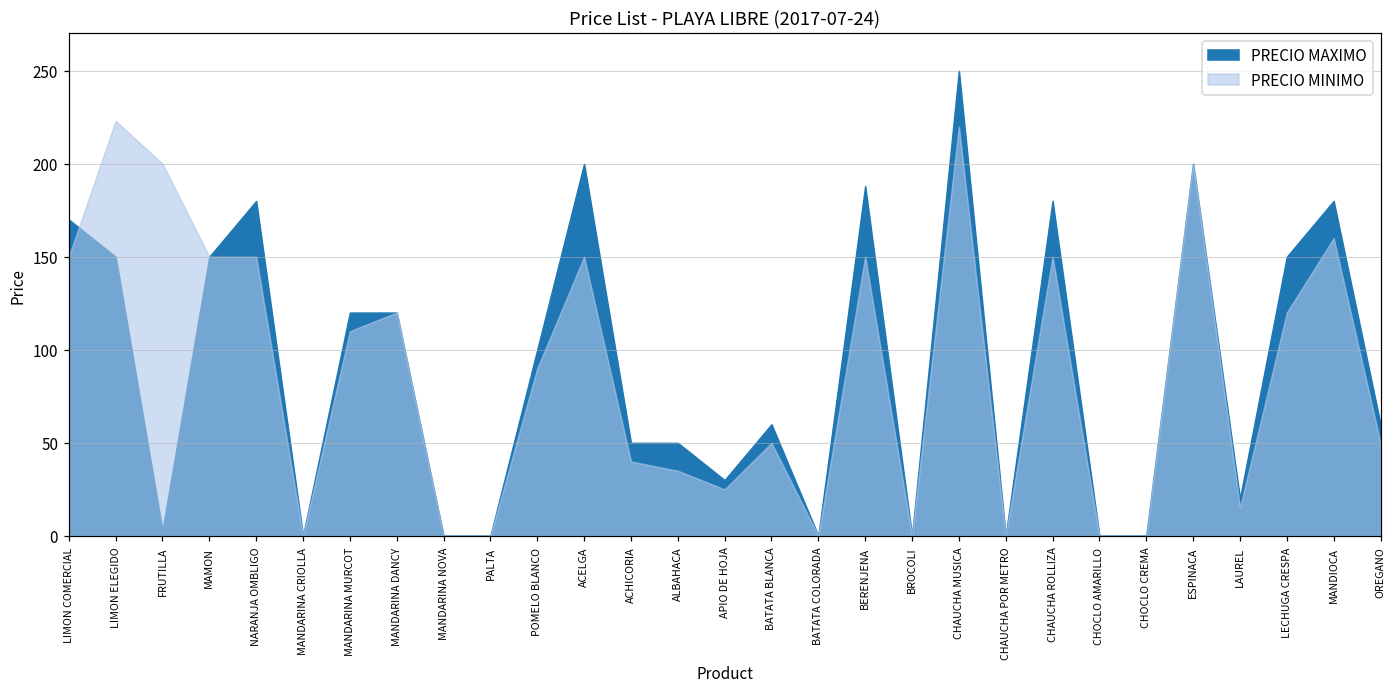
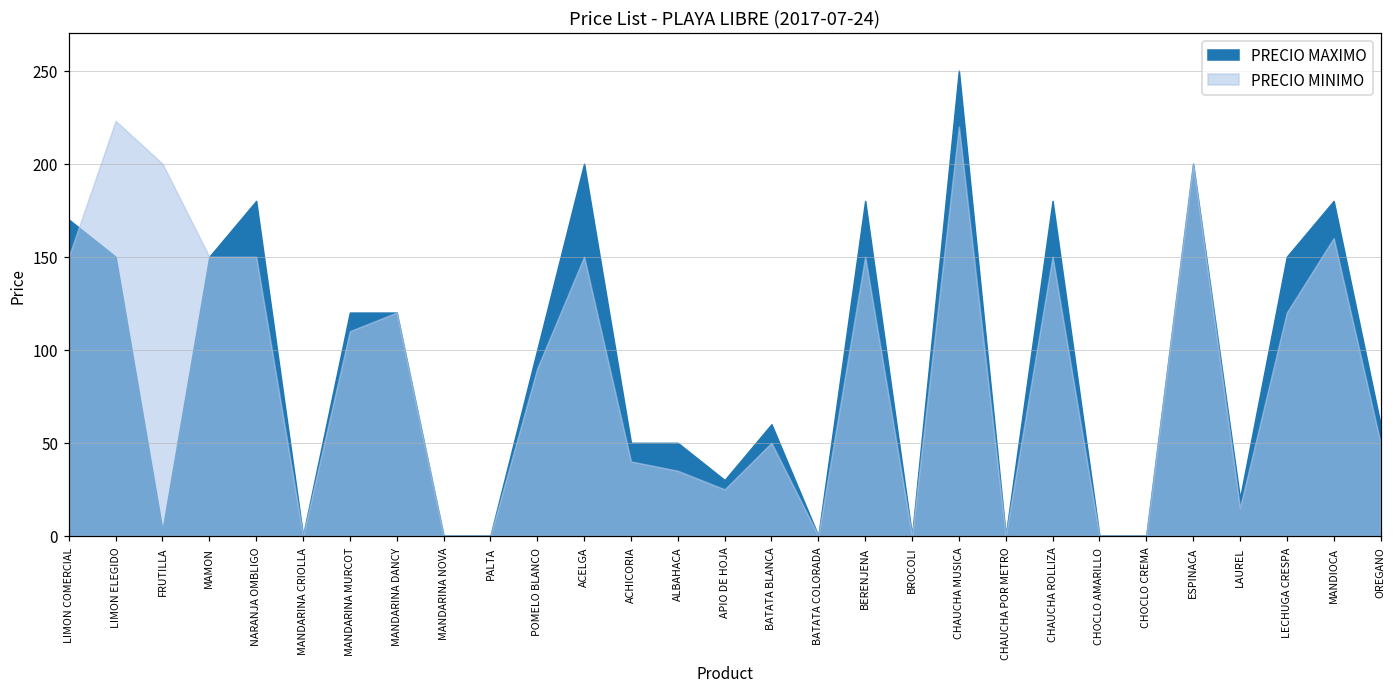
PRECIO MAXIMO, BERENJENA: 188 -> 180
